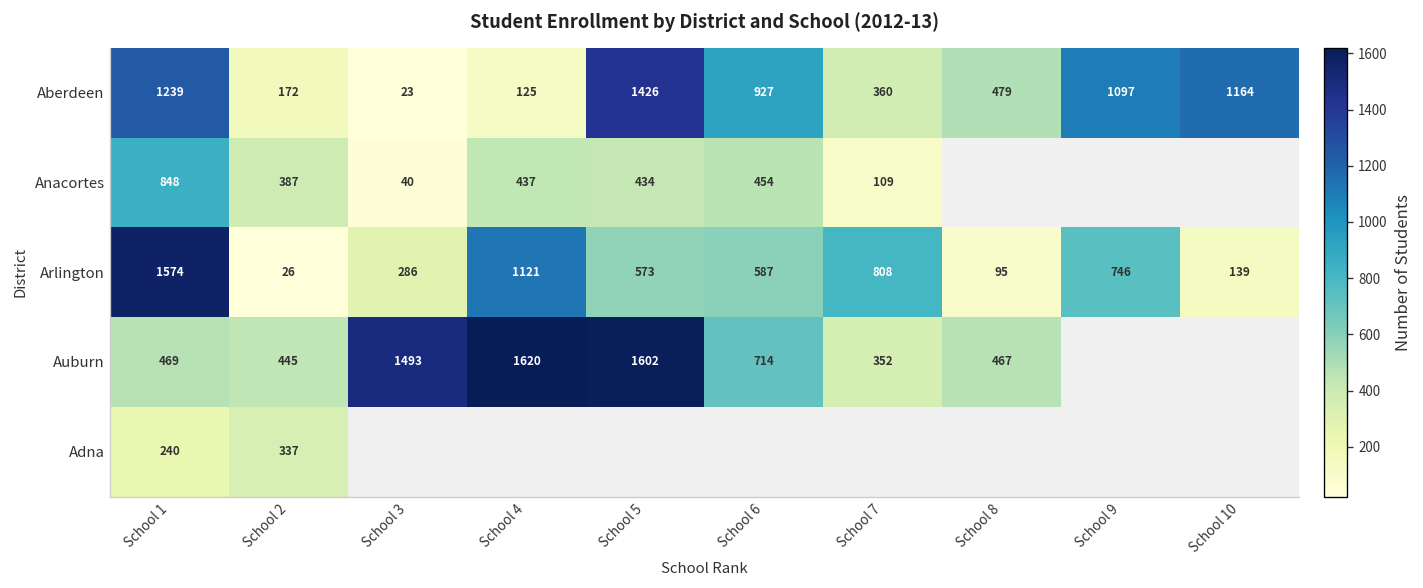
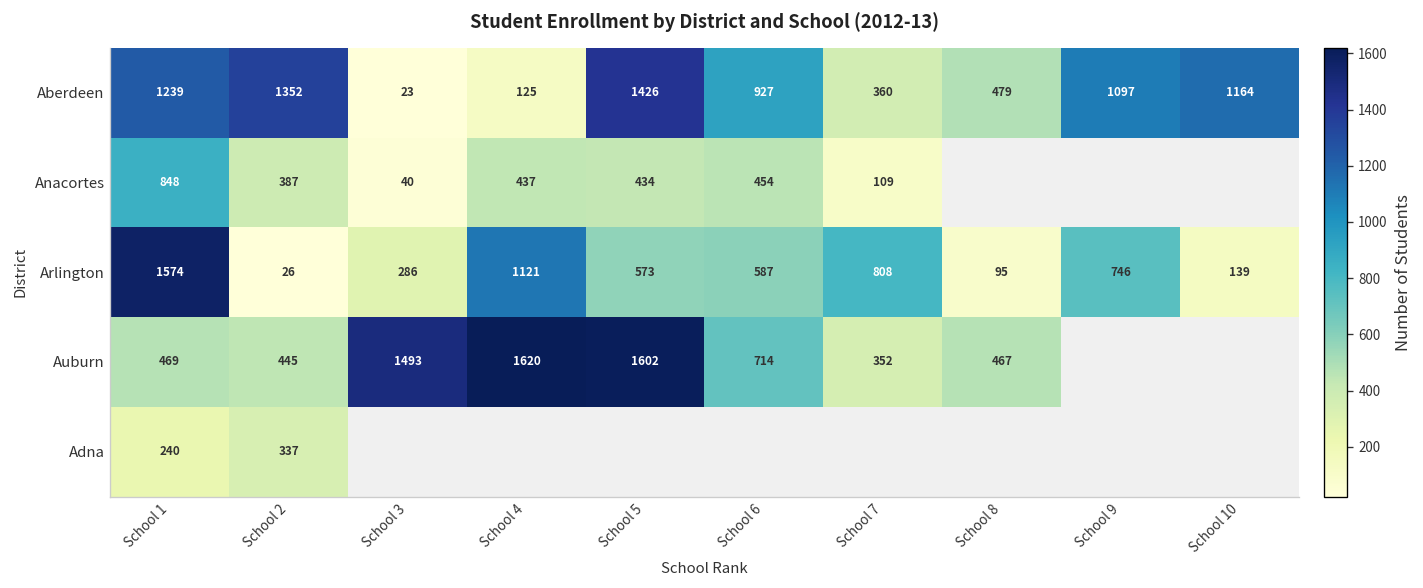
Aberdeen, School 2: 172 -> 1352
